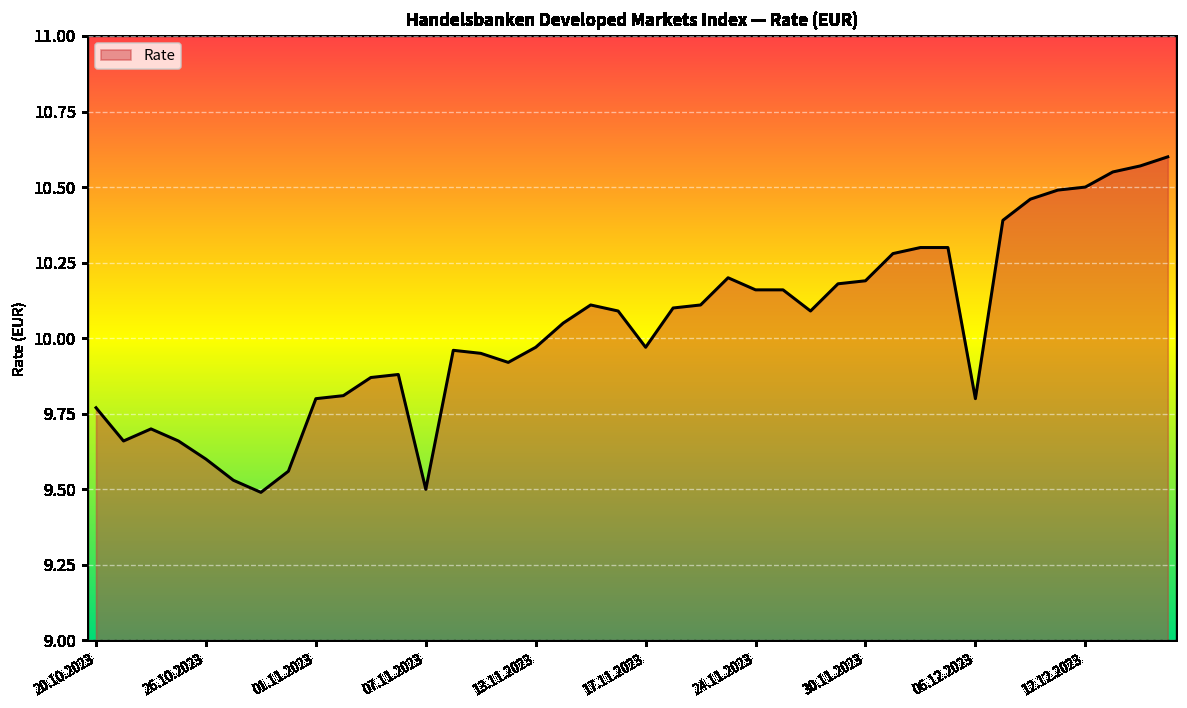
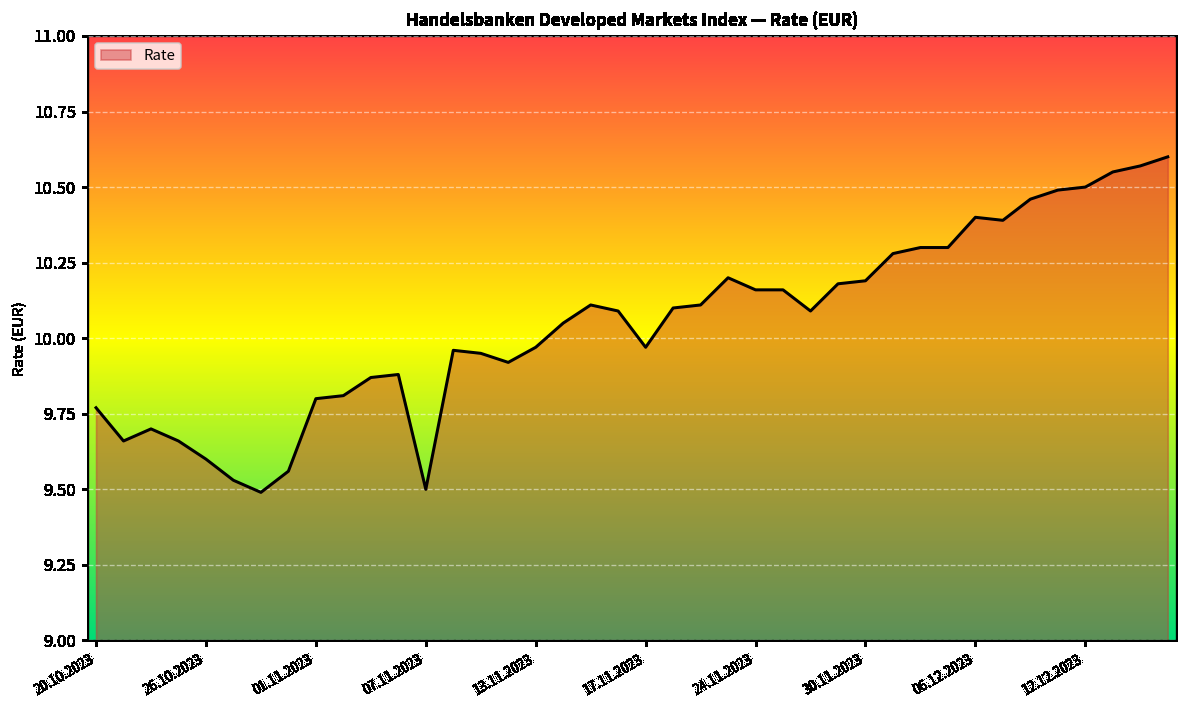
06.12.2023: 9.8 -> 10.4
